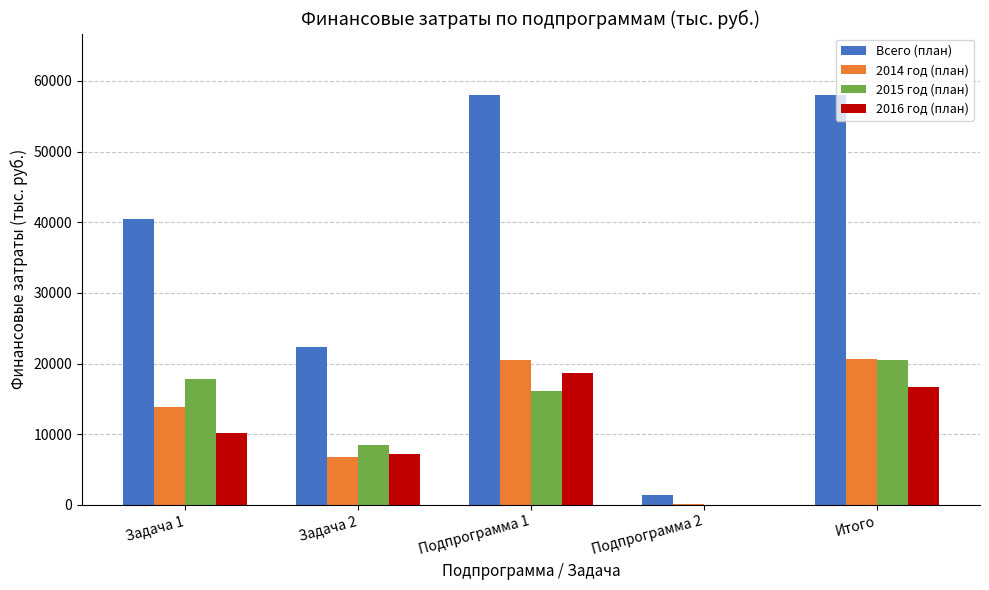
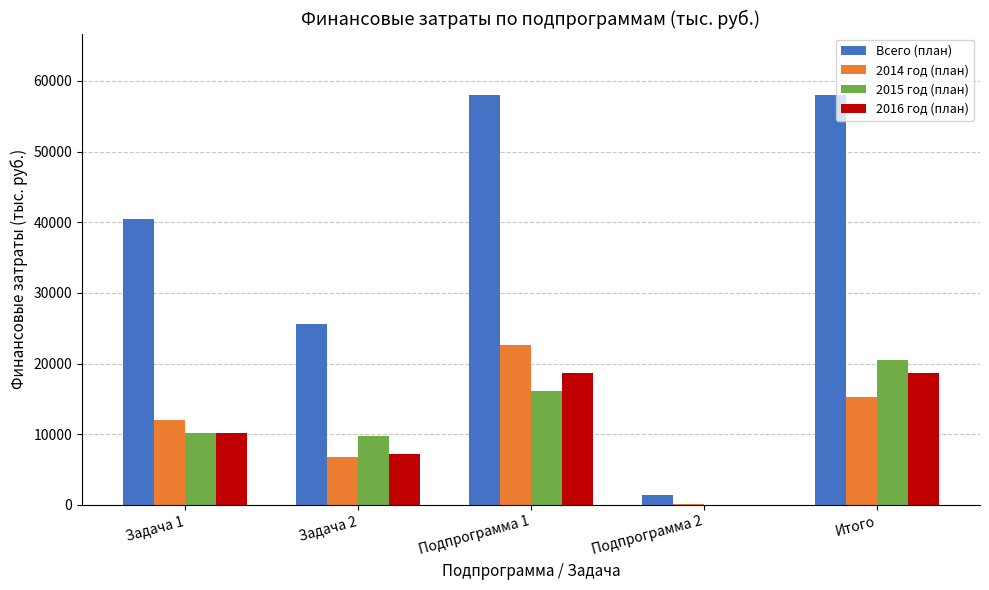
2014 год (план), Задача 1: 14000 -> 12000
2015 год (план), Задача 1: 18000 -> 10000
Всего (план), Задача 2: 22000 -> 26000
2015 год (план), Задача 2: 9000 -> 10000
2014 год (план), Подпрограмма 1: 21000 -> 23000
2014 год (план), Итого: 21000 -> 15000
2016 год (план), Итого: 17000 -> 19000
